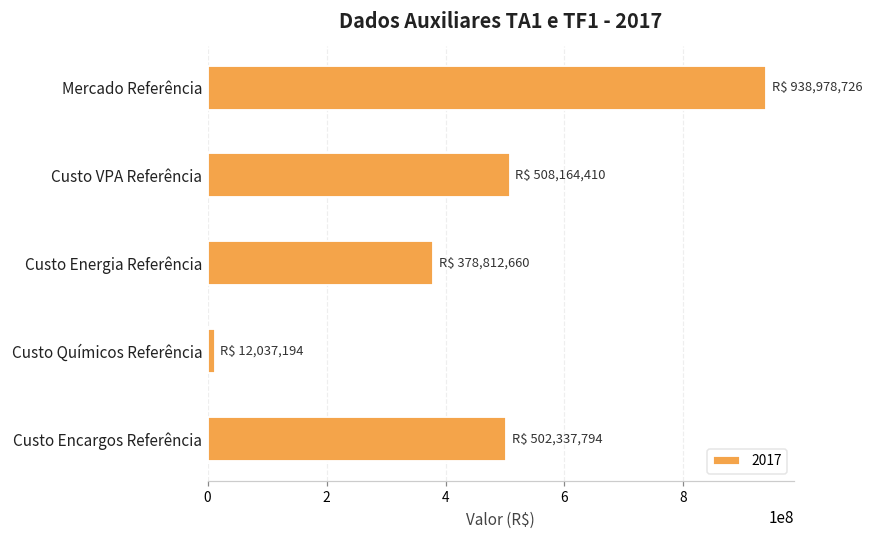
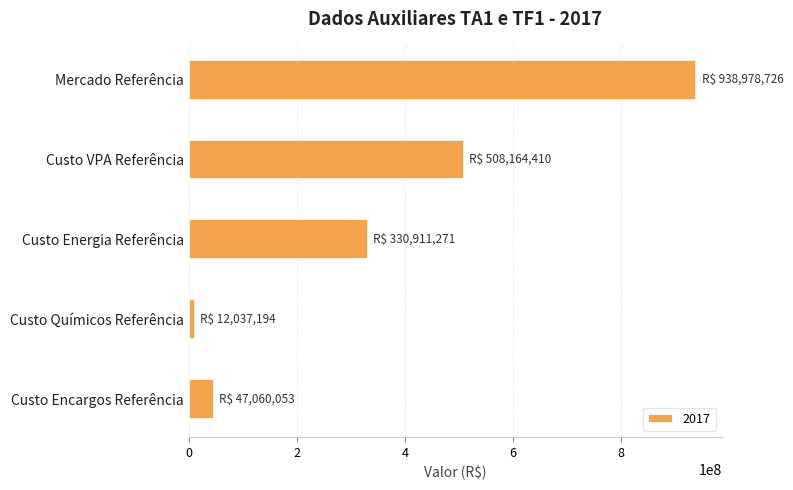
Custo Energia Referência: 378,812,660 -> 330,911,271
Custo Encargos Referência: 502,337,794 -> 47,060,053
